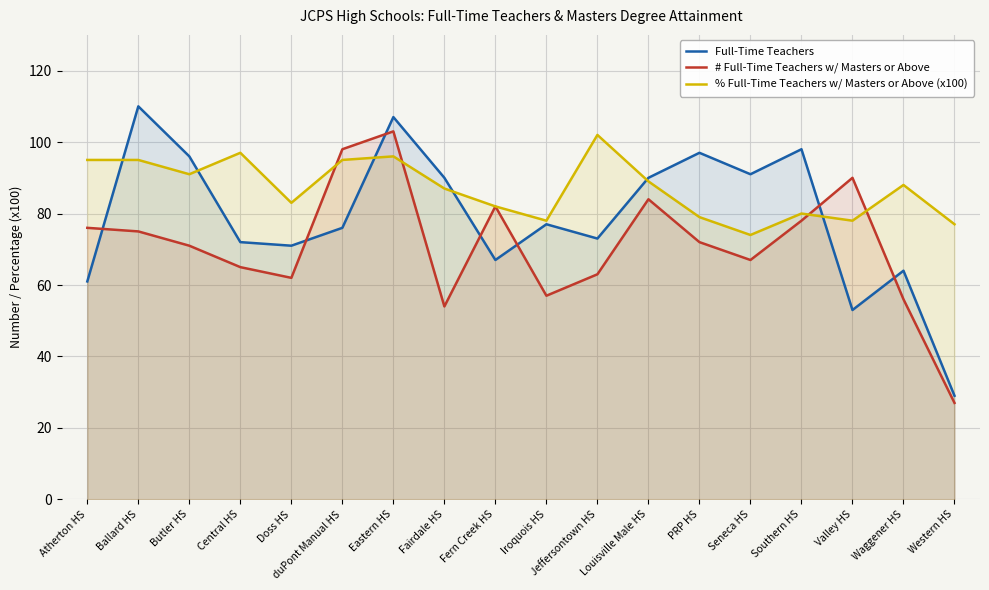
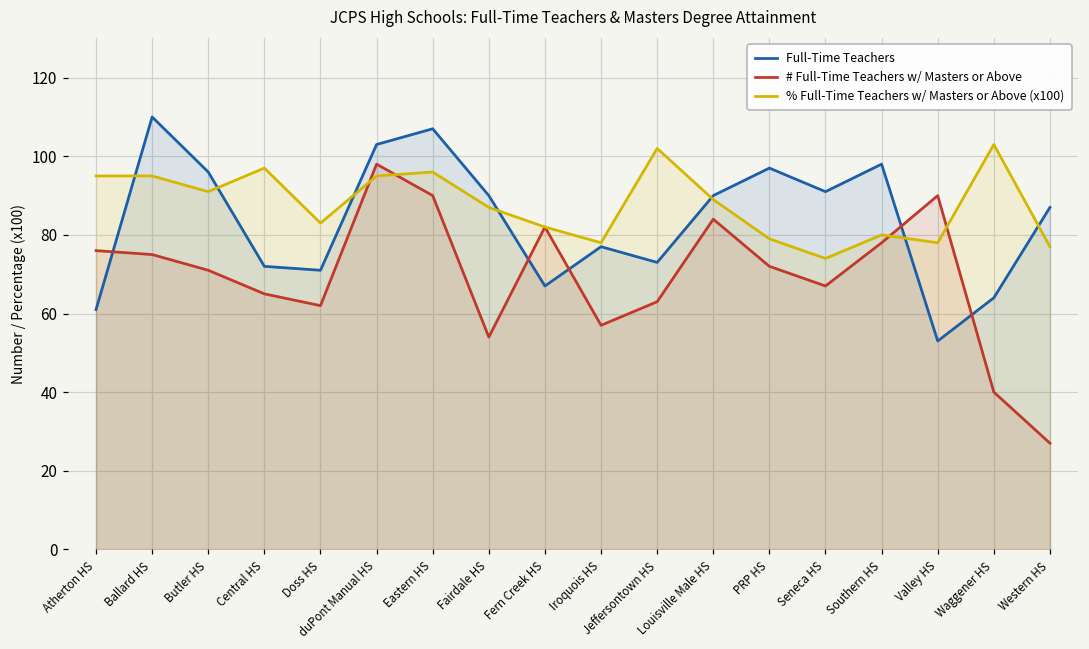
Full-Time Teachers, duPont Manual HS: 76 -> 103
# Full-Time Teachers w/ Masters or Above, Eastern HS: 103 -> 90
# Full-Time Teachers w/ Masters or Above, Waggener HS: 56 -> 40
% Full-Time Teachers w/ Masters or Above (x100), Waggener HS: 88 -> 103
Full-Time Teachers, Western HS: 29 -> 87
